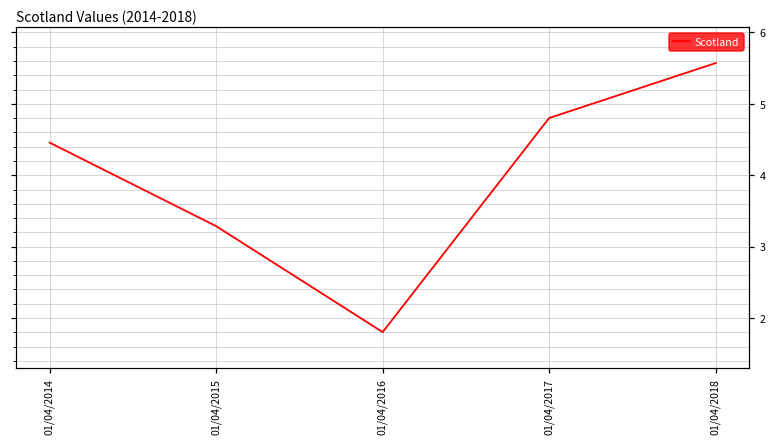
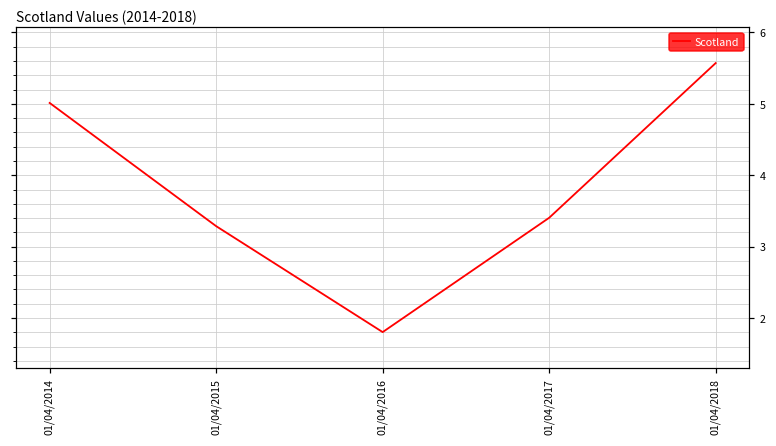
01/04/2014: 4.5 -> 5.0
01/04/2017: 4.8 -> 3.4
